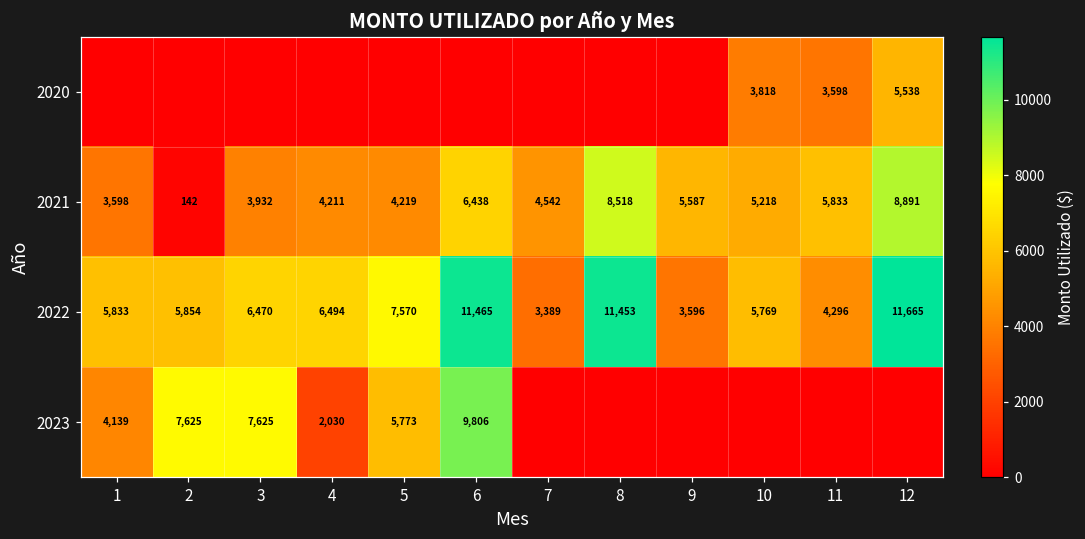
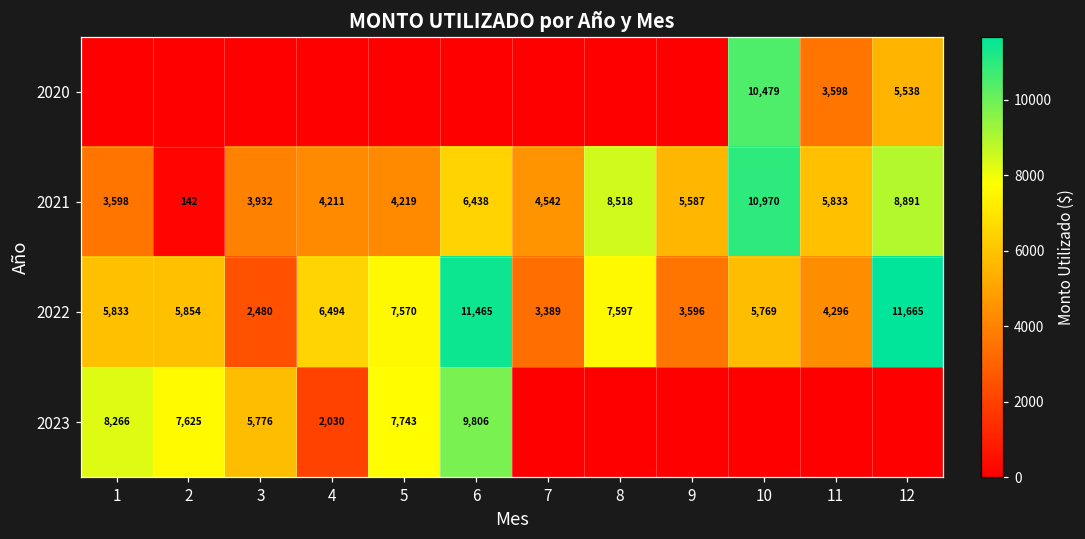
2020, 10: 3,818 -> 10,479
2021, 10: 5,218 -> 10,970
2022, 3: 6,470 -> 2,480
2022, 8: 11,453 -> 7,597
2023, 1: 4,139 -> 8,266
2023, 3: 7,625 -> 5,776
2023, 5: 5,773 -> 7,743
